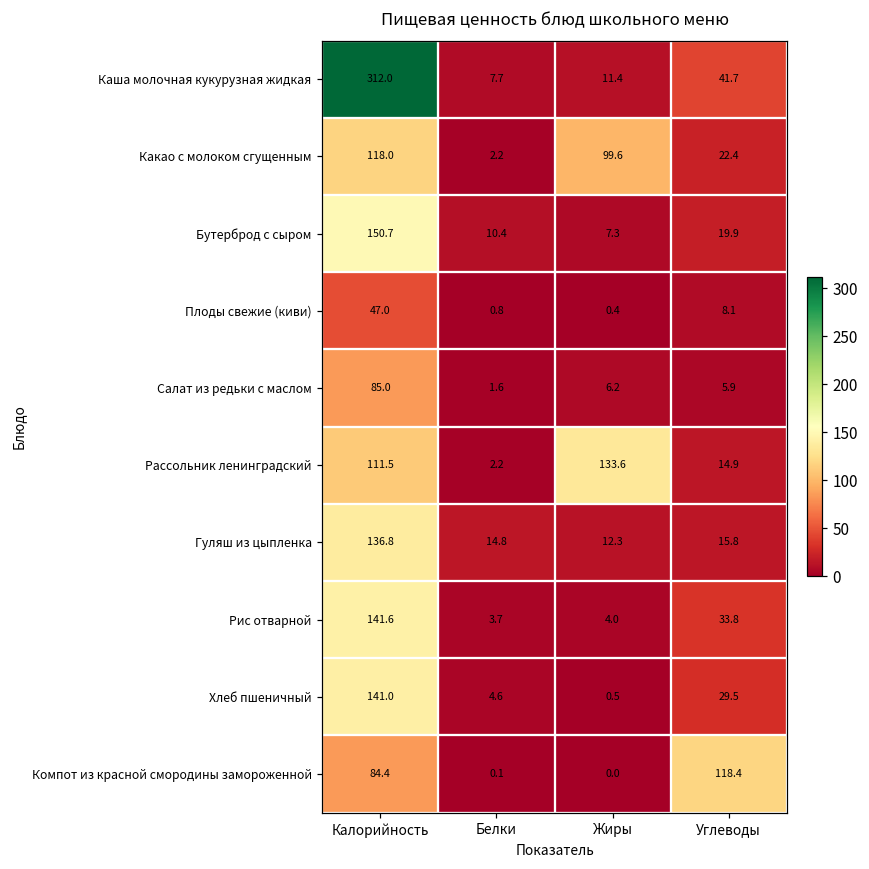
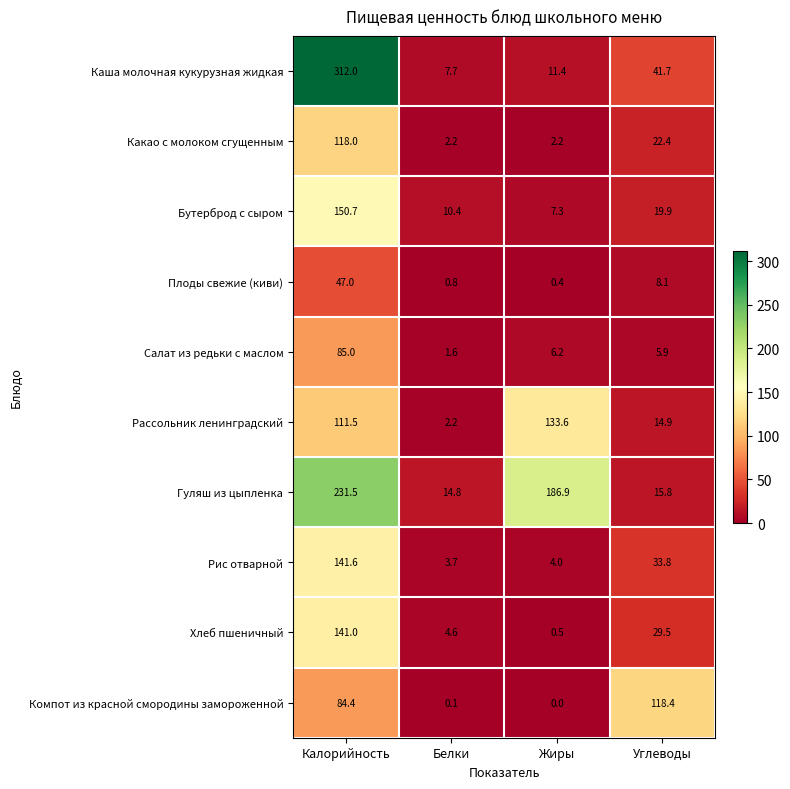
Какао с молоком сгущенным, Жиры: 99.6 -> 2.2
Гуляш из цыпленка, Калорийность: 136.8 -> 231.5
Гуляш из цыпленка, Жиры: 12.3 -> 186.9
